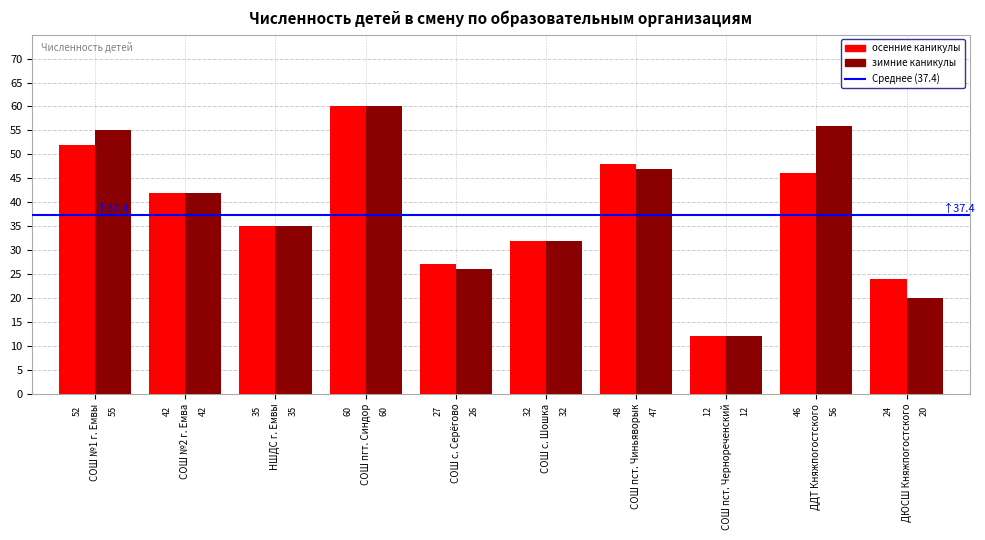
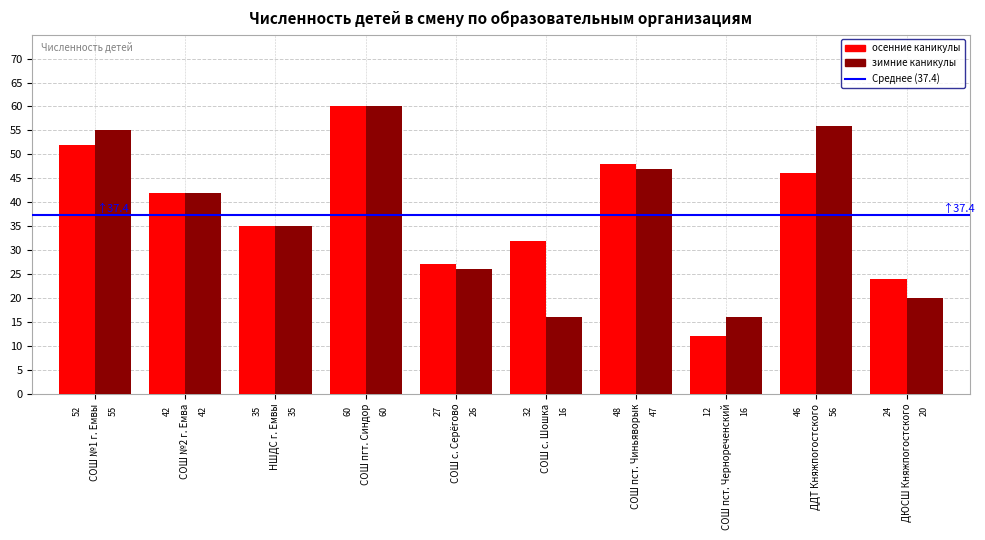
зимние каникулы, СОШ с. Шошка: 32 -> 16
зимние каникулы, СОШ пст. Чернореченский: 12 -> 16
